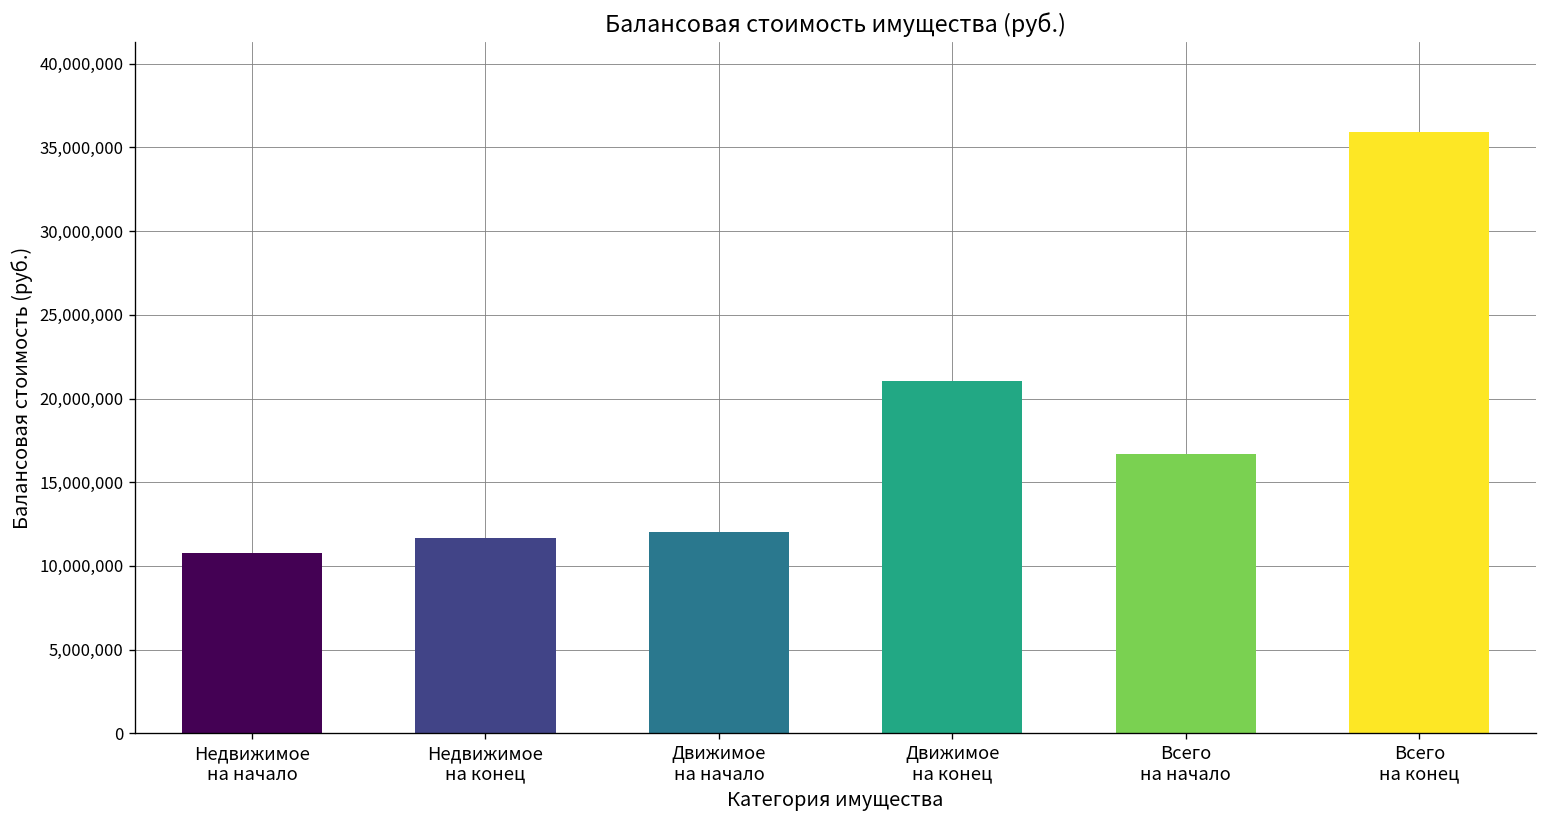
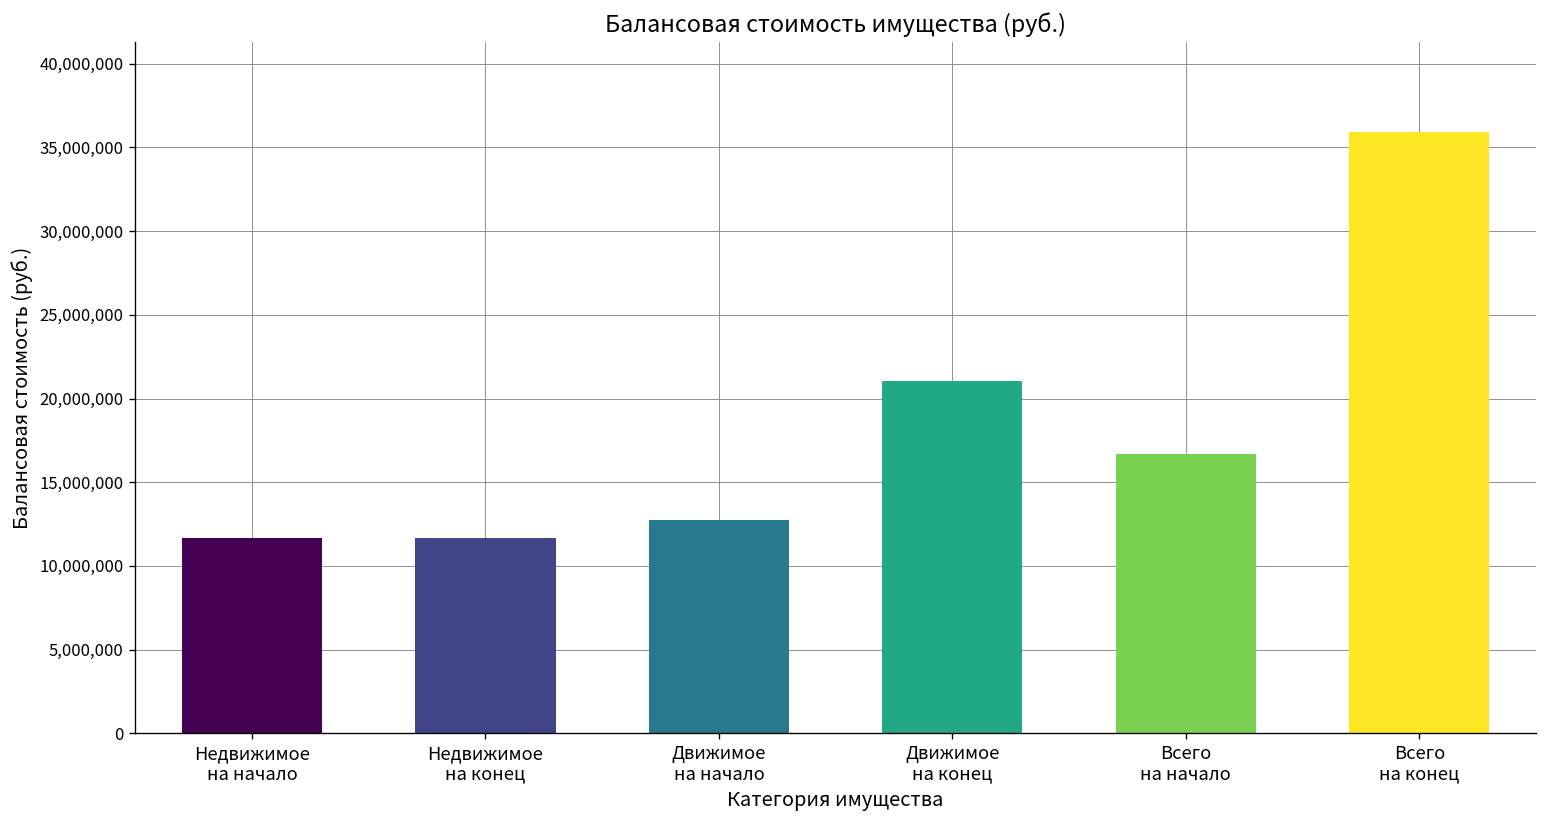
Недвижимое на начало: 10,800,000 -> 11,700,000
Движимое на начало: 12,000,000 -> 12,700,000
